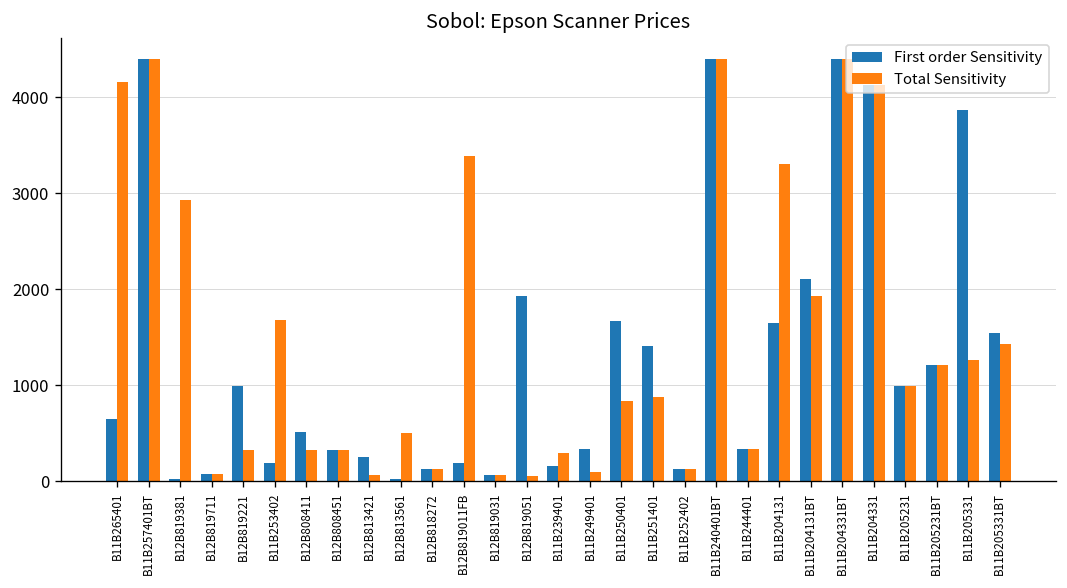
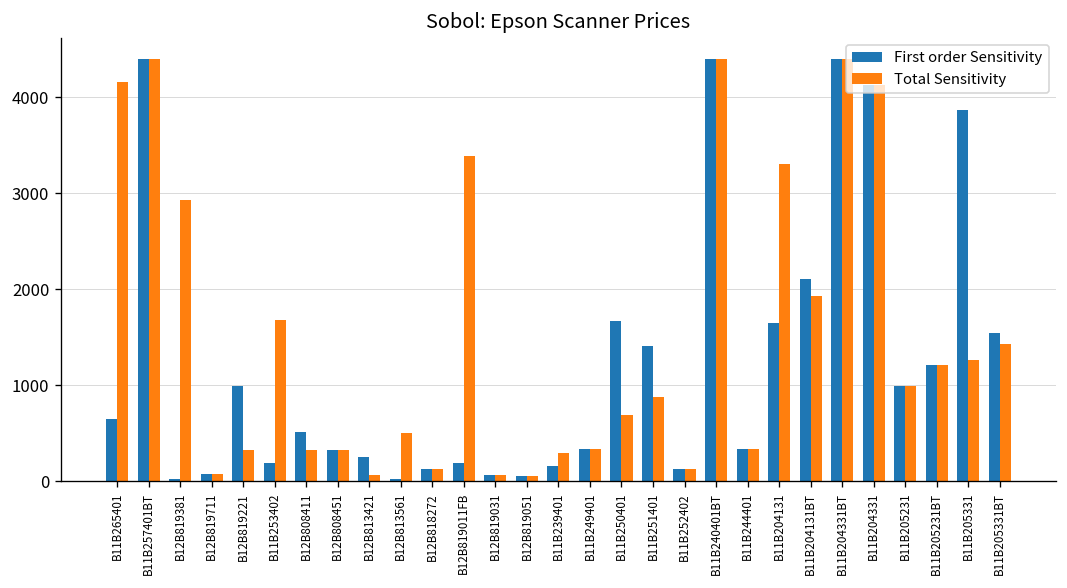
First order Sensitivity, B12B819051: 1900 -> 0
Total Sensitivity, B11B249401: 100 -> 300
Total Sensitivity, B11B250401: 800 -> 700
